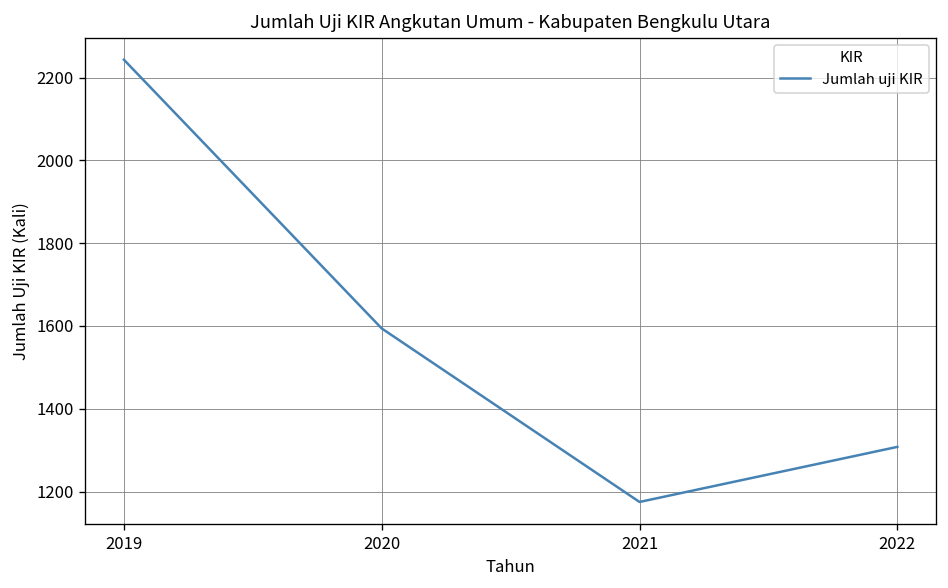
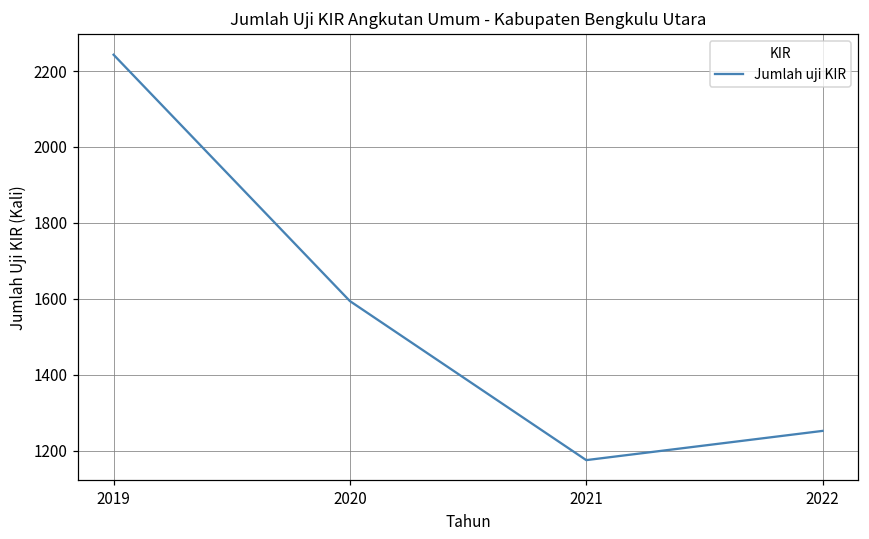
2022: 1310 -> 1250
